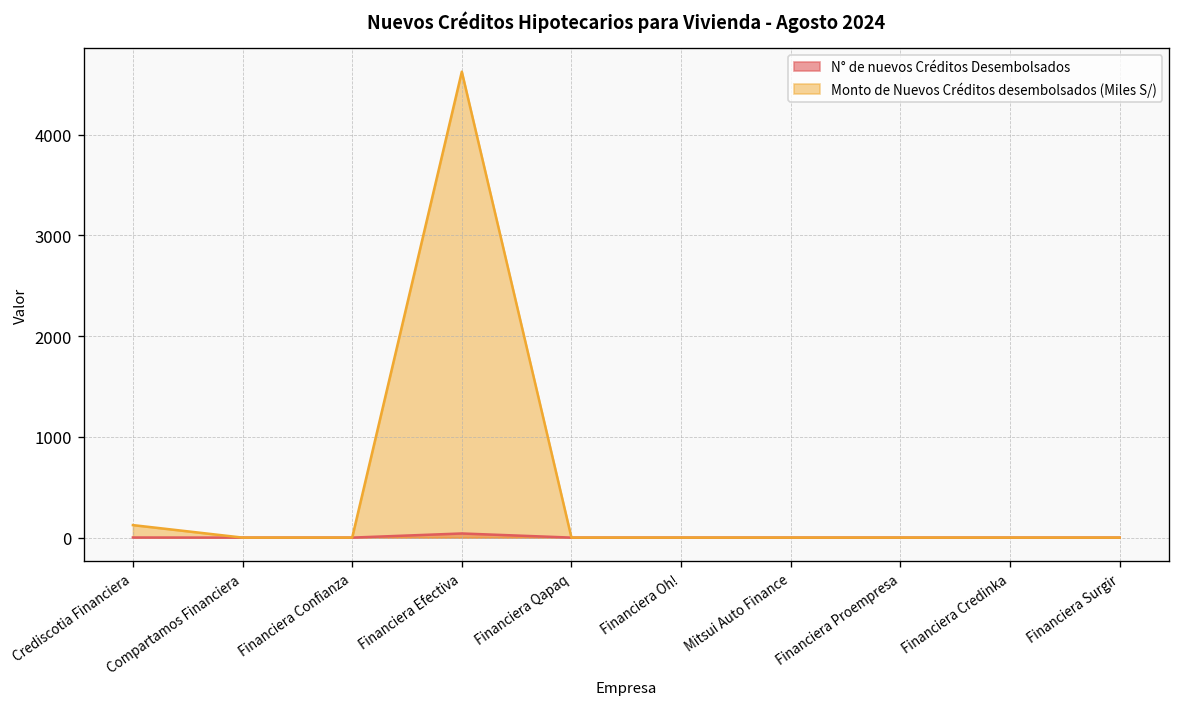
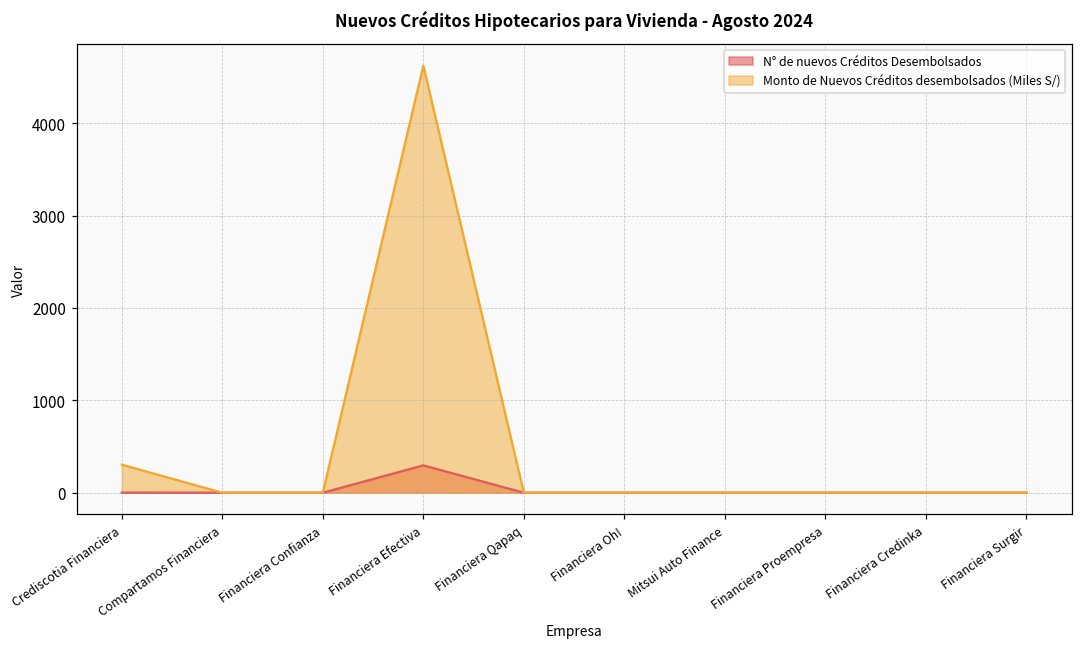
Monto de Nuevos Créditos desembolsados (Miles S/), Crediscotia Financiera: 100 -> 300
N° de nuevos Créditos Desembolsados, Financiera Efectiva: 0 -> 300
